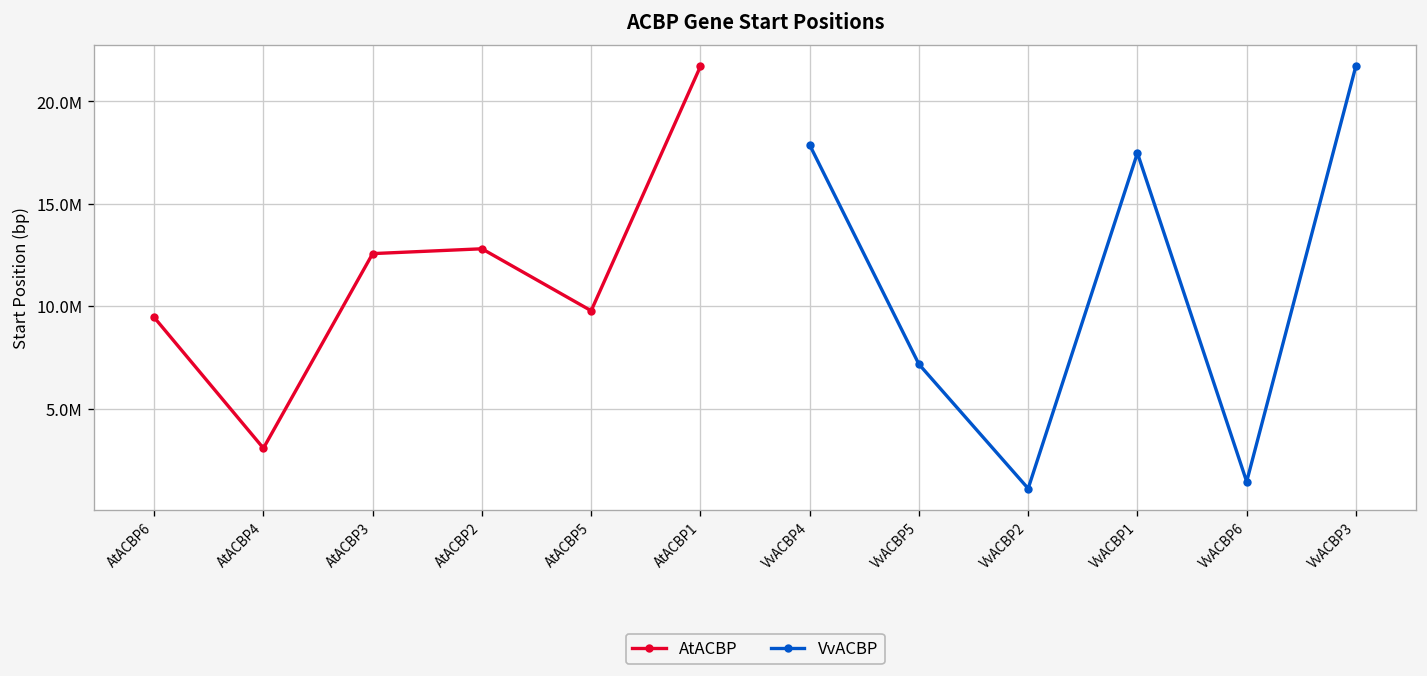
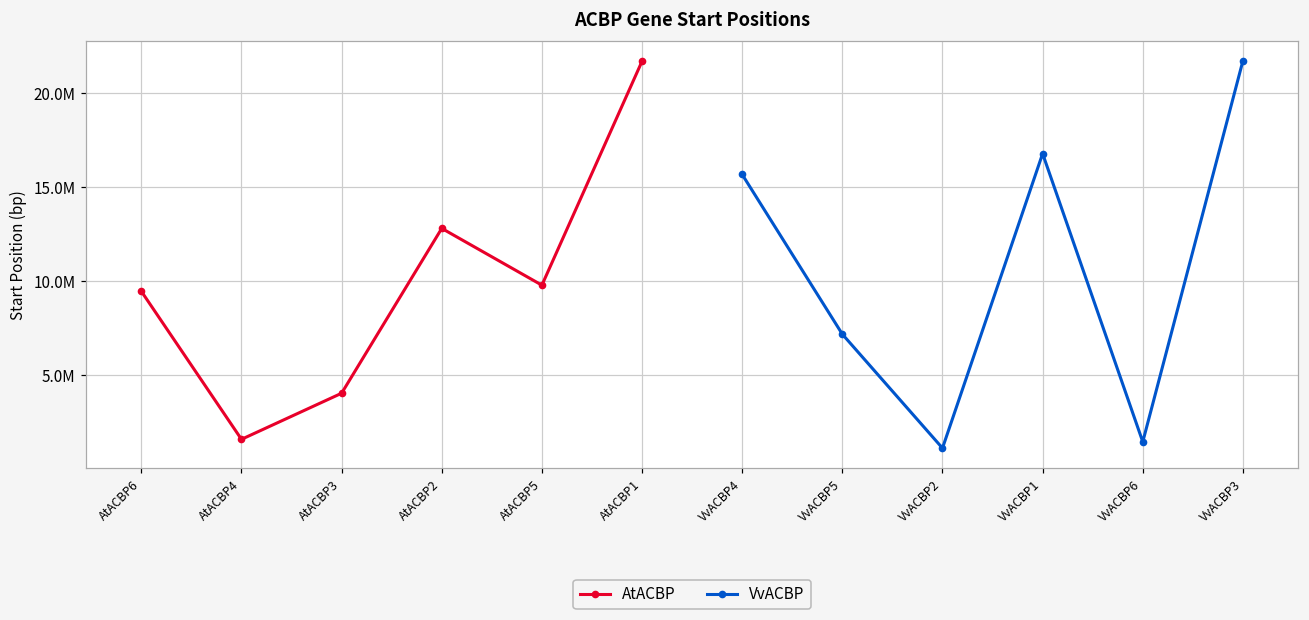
AtACBP, AtACBP4: 3100000 -> 1600000
AtACBP, AtACBP3: 12600000 -> 4000000
VvACBP, VvACBP4: 17900000 -> 15700000
VvACBP, VvACBP1: 17500000 -> 16800000
